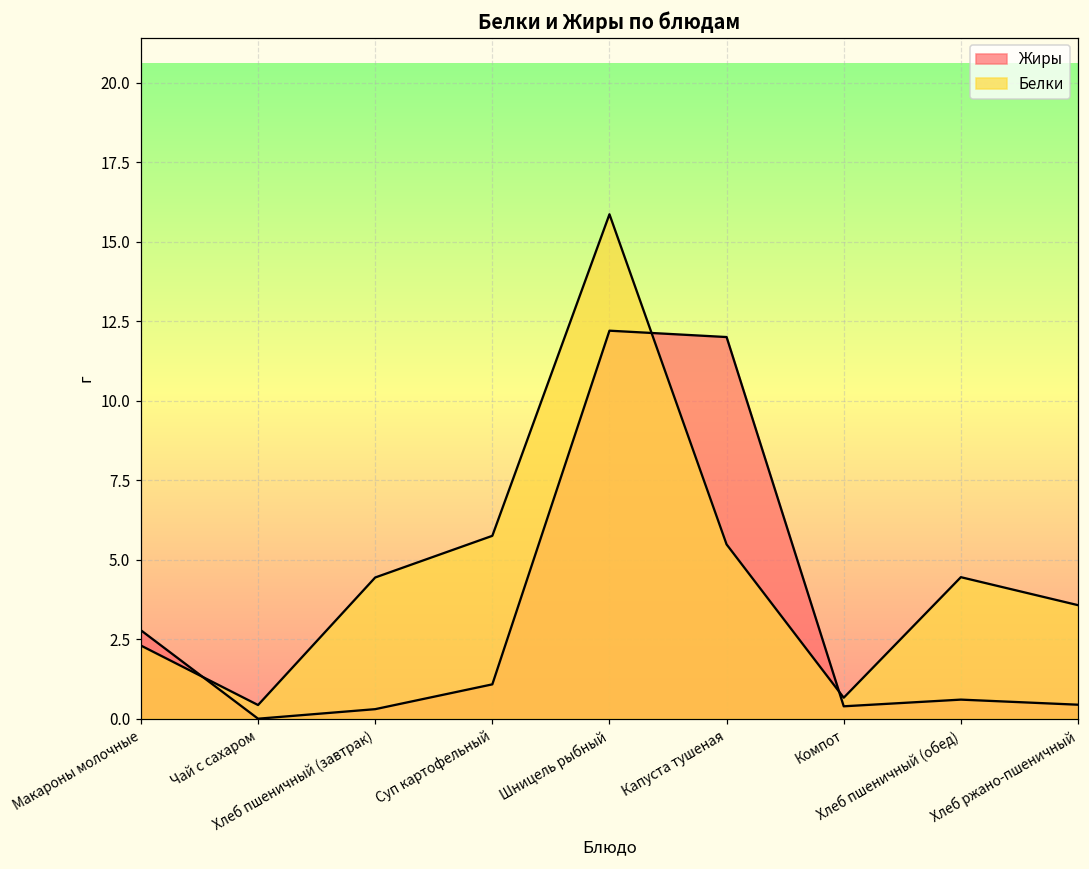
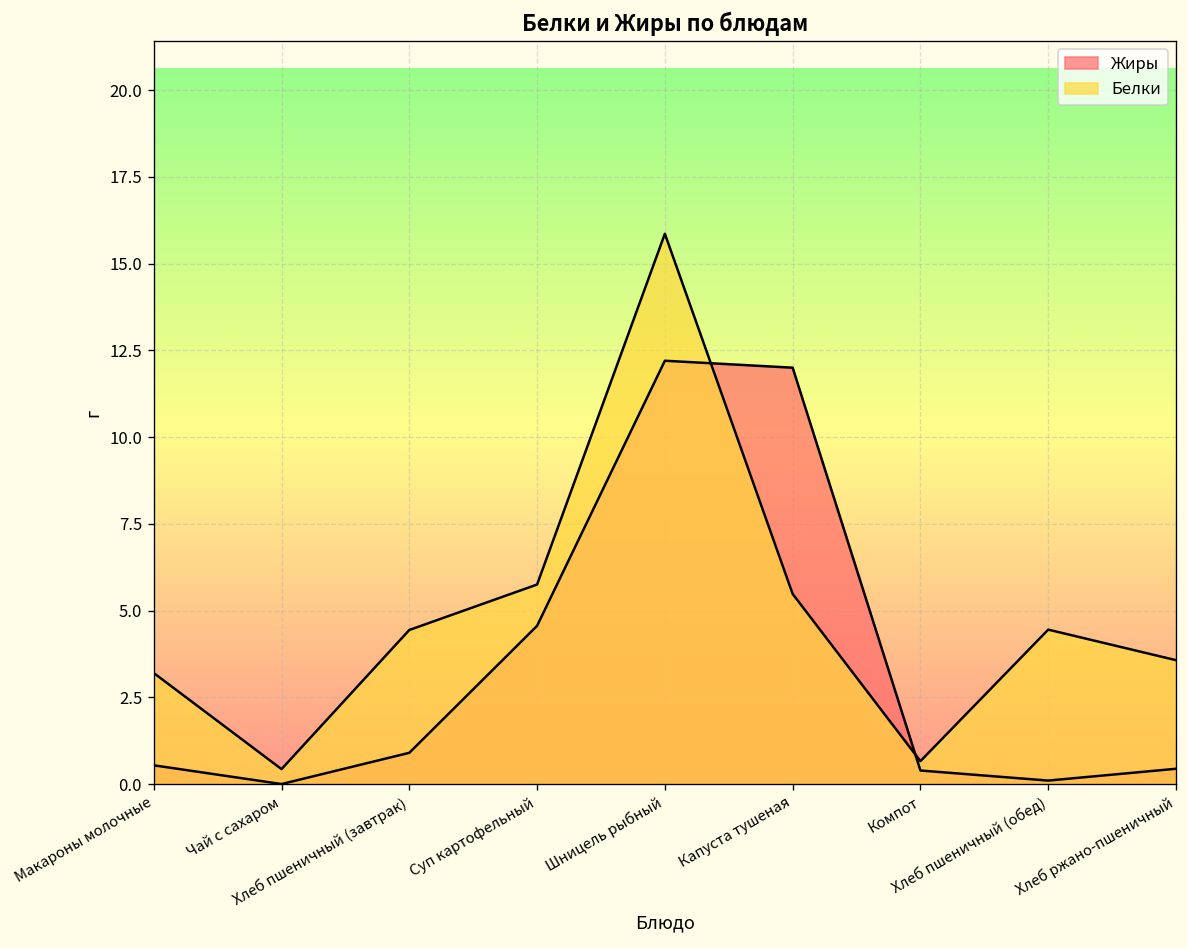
Жиры, Макароны молочные: 2.8 -> 0.5
Белки, Макароны молочные: 2.3 -> 3.2
Жиры, Хлеб пшеничный (завтрак): 0.3 -> 0.9
Жиры, Суп картофельный: 1.1 -> 4.6
Жиры, Хлеб пшеничный (обед): 0.6 -> 0.1
